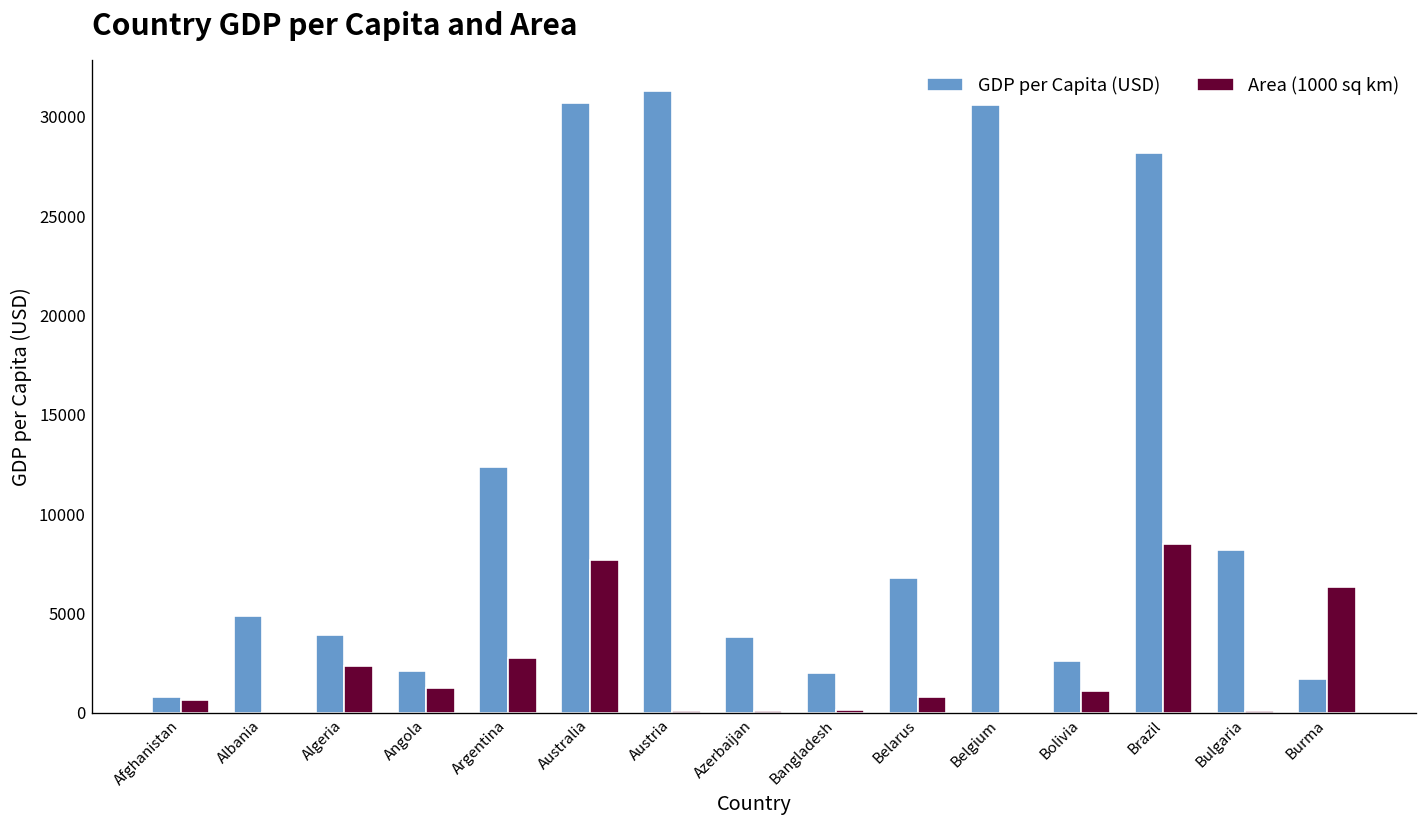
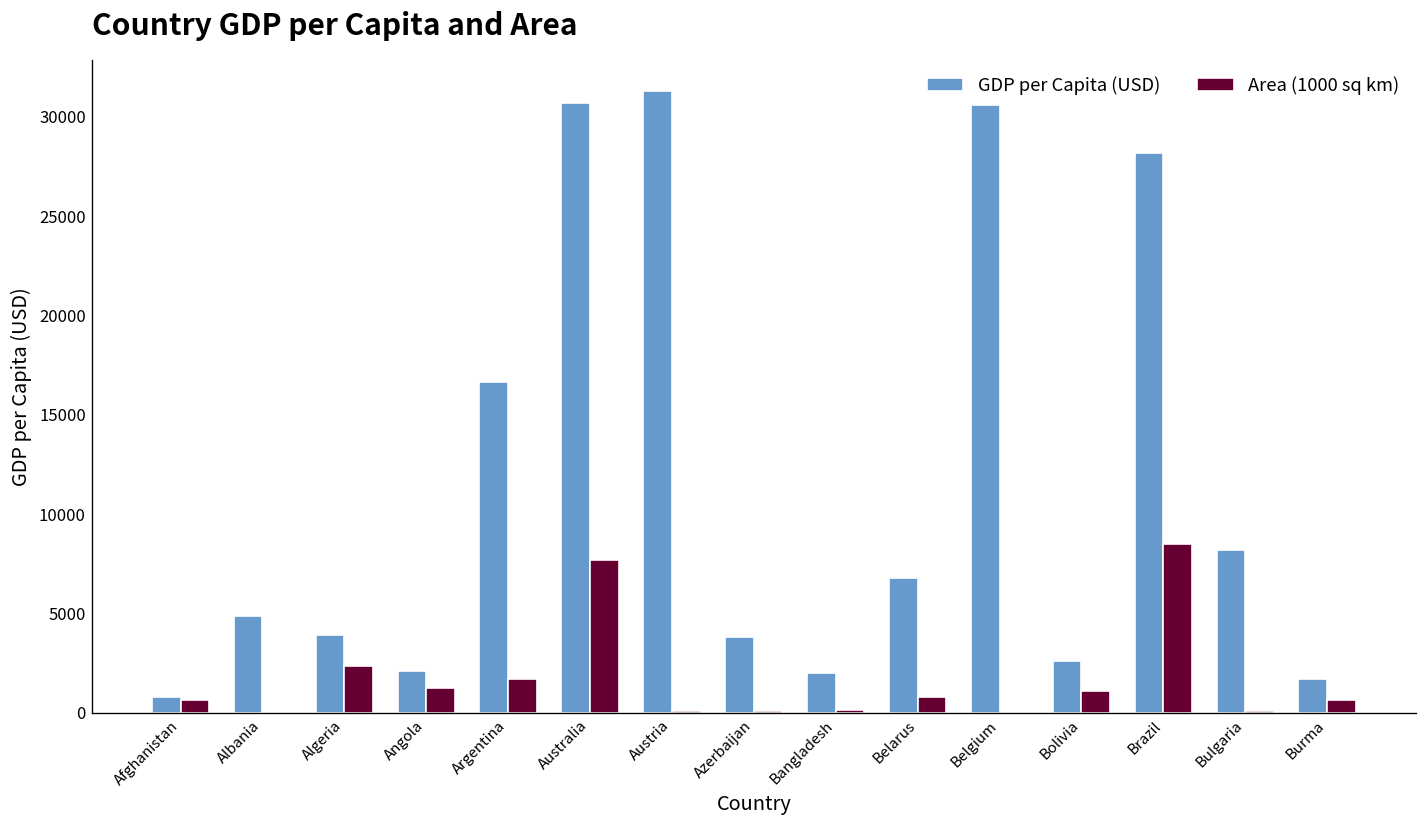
GDP per Capita (USD), Argentina: 12400 -> 16600
Area (1000 sq km), Argentina: 2800 -> 1700
Area (1000 sq km), Burma: 6300 -> 700
